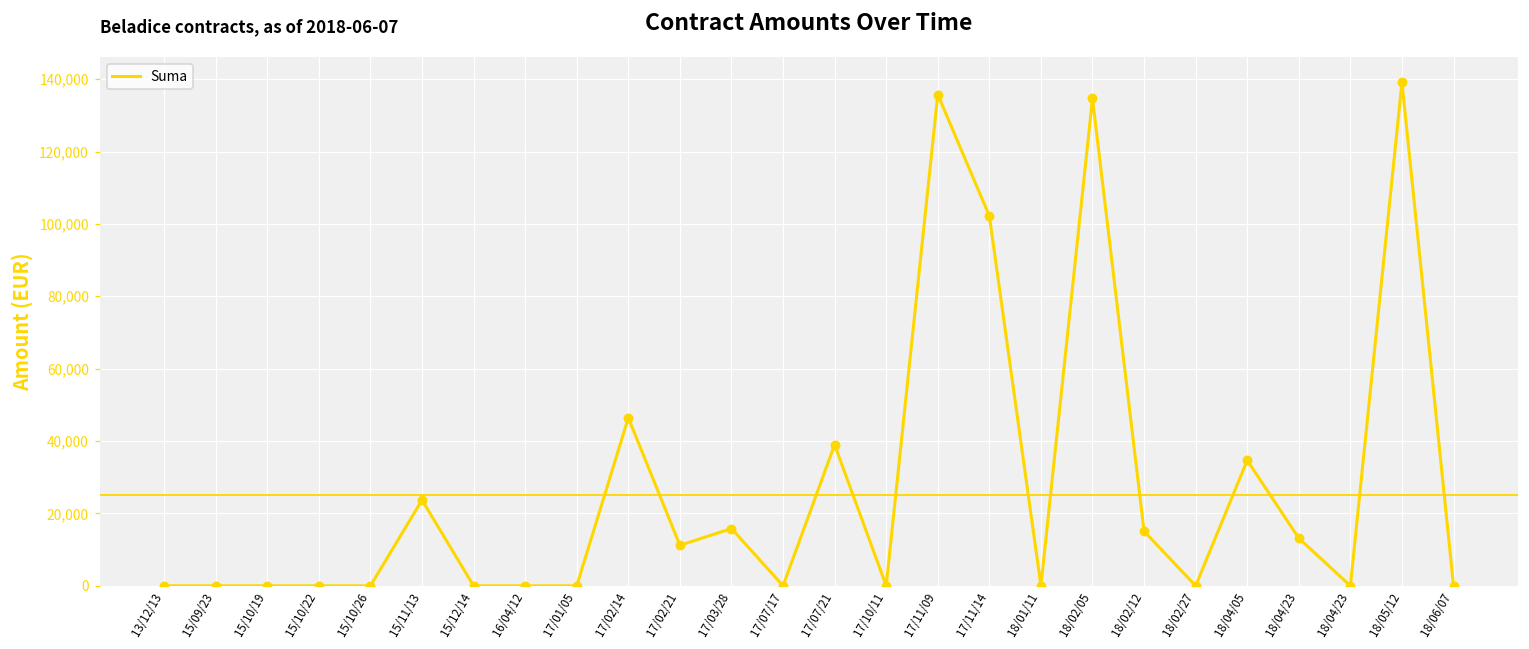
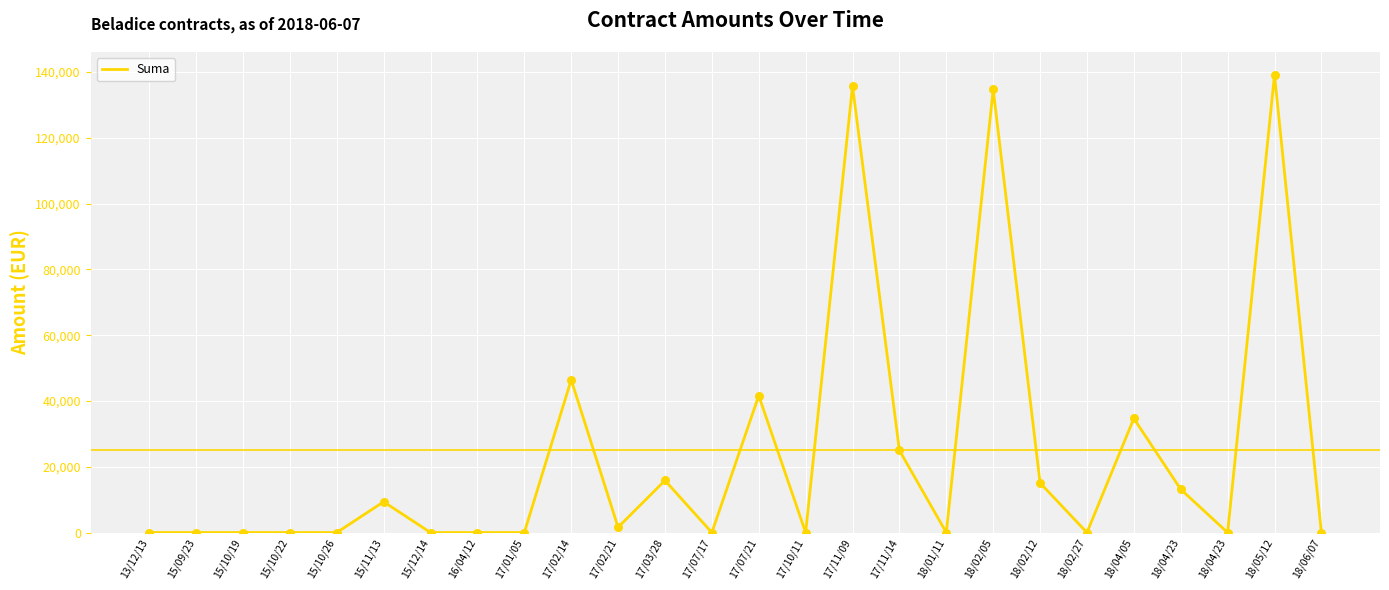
15/11/13: 24,000 -> 9,000
17/02/21: 11,000 -> 2,000
17/07/21: 39,000 -> 42,000
17/11/14: 102,000 -> 25,000
